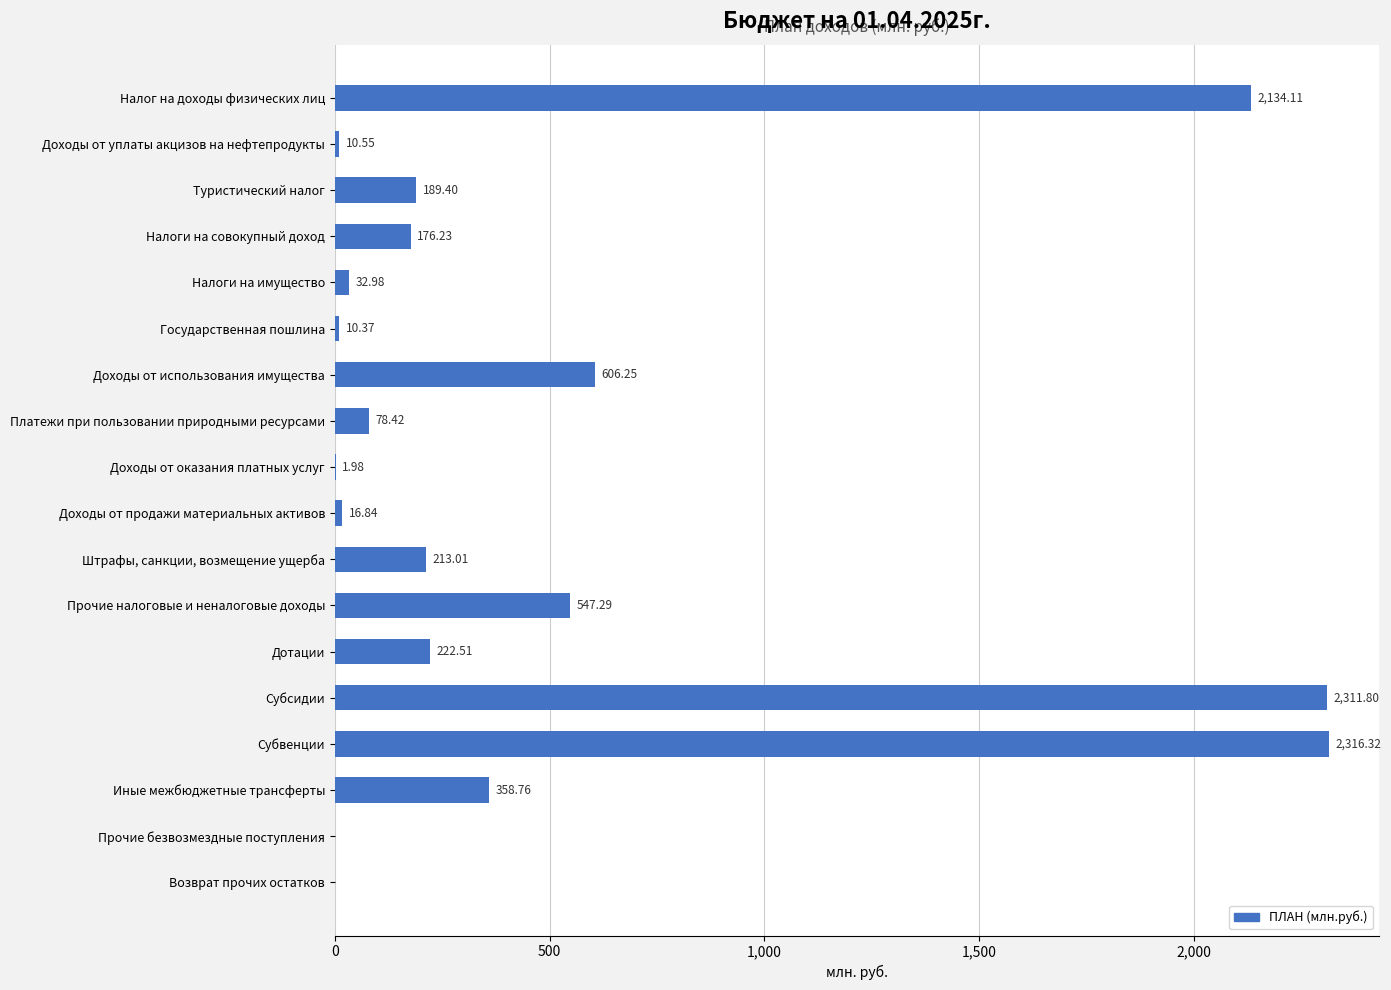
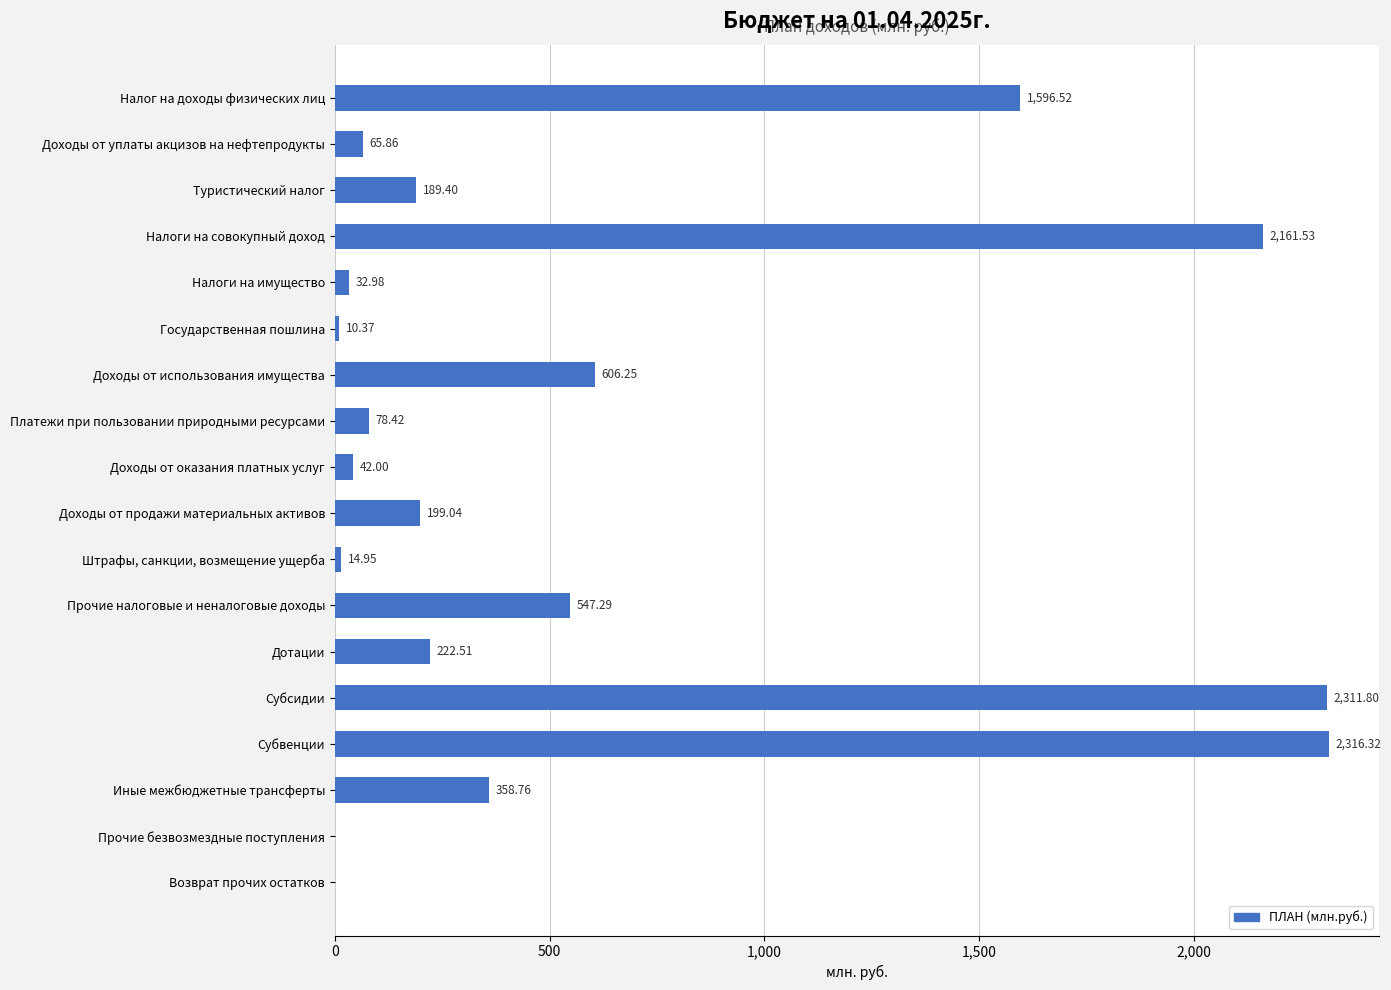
Налог на доходы физических лиц: 2,134.11 -> 1,596.52
Доходы от уплаты акцизов на нефтепродукты: 10.55 -> 65.86
Налоги на совокупный доход: 176.23 -> 2,161.53
Доходы от оказания платных услуг: 1.98 -> 42.00
Доходы от продажи материальных активов: 16.84 -> 199.04
Штрафы, санкции, возмещение ущерба: 213.01 -> 14.95
